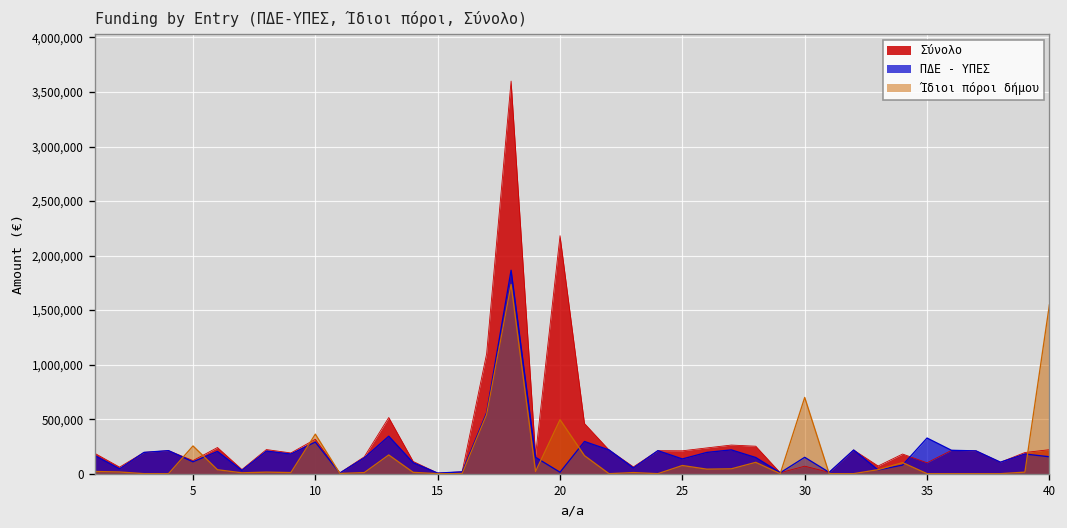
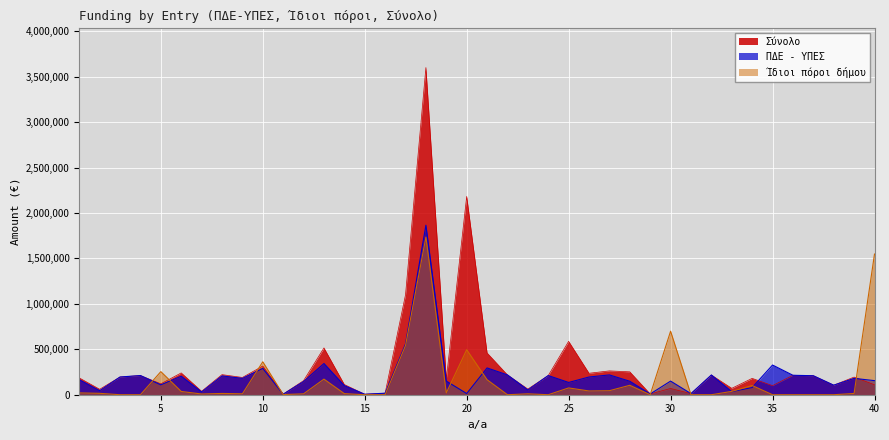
Σύνολο, 25: 200,000 -> 600,000
Σύνολο, 40: 200,000 -> 100,000
